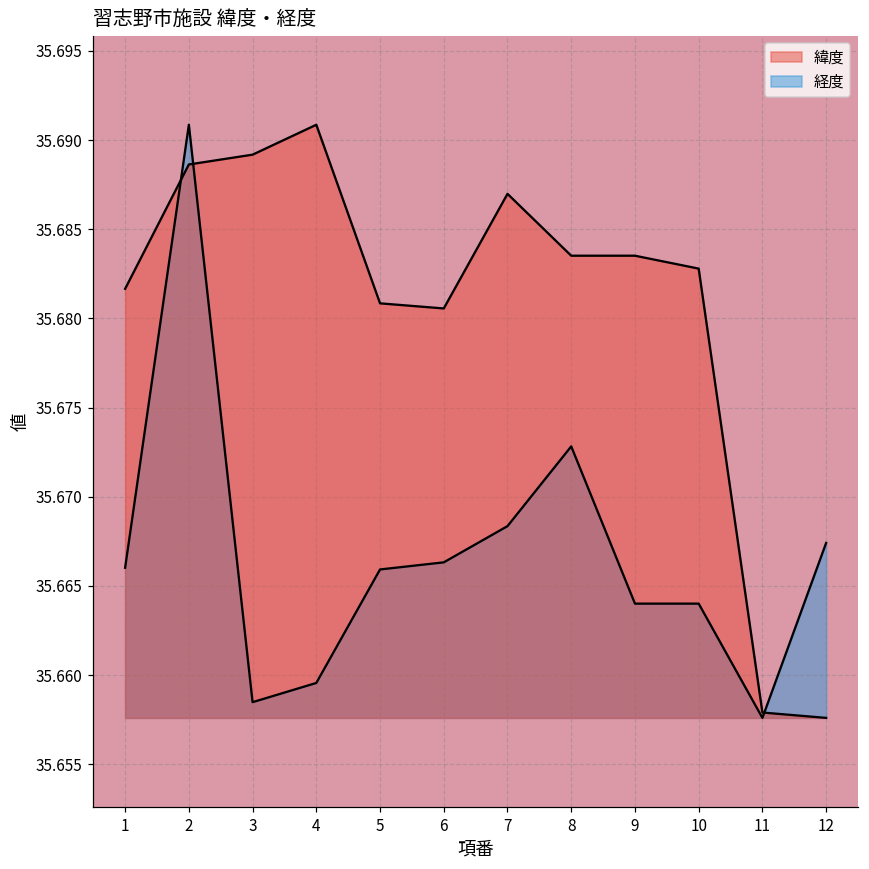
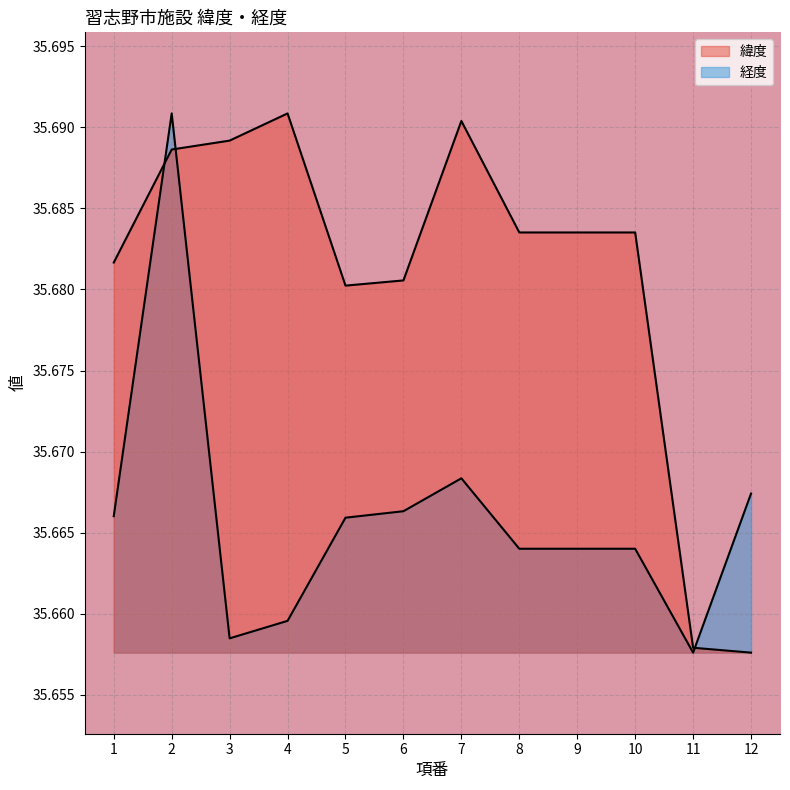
緯度, 5: 35.6808 -> 35.6802
緯度, 7: 35.6870 -> 35.6904
経度, 8: 35.6728 -> 35.6640
緯度, 10: 35.6828 -> 35.6835
